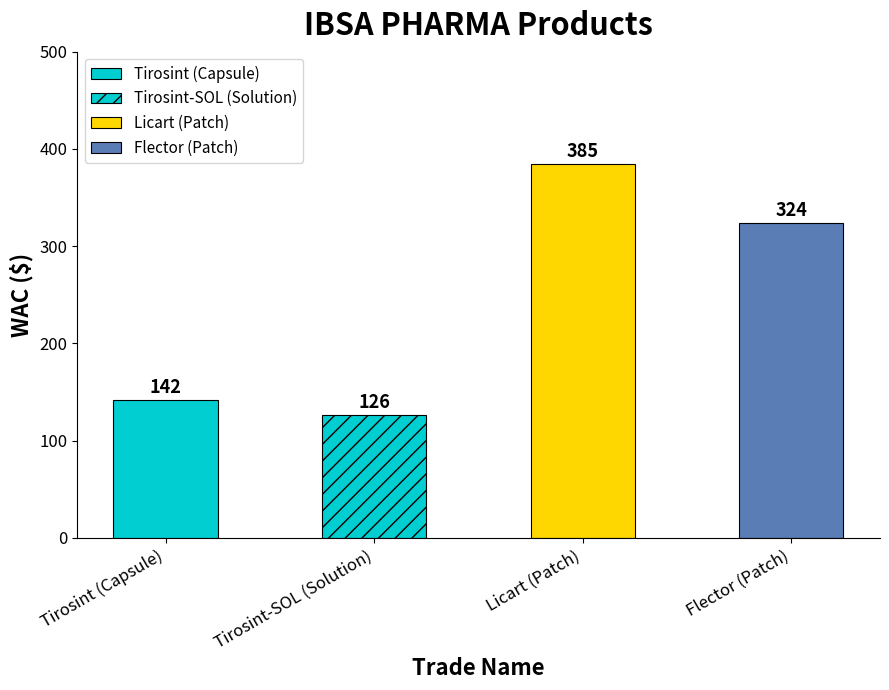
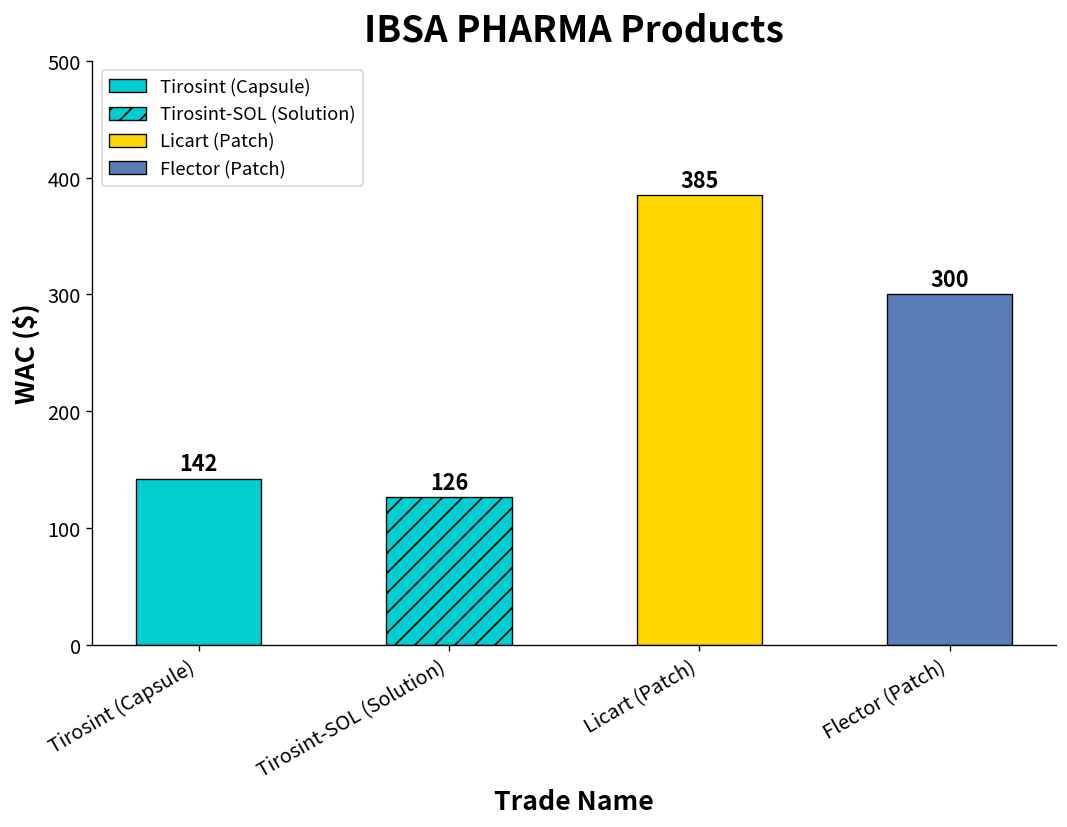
Flector (Patch): 324 -> 300
